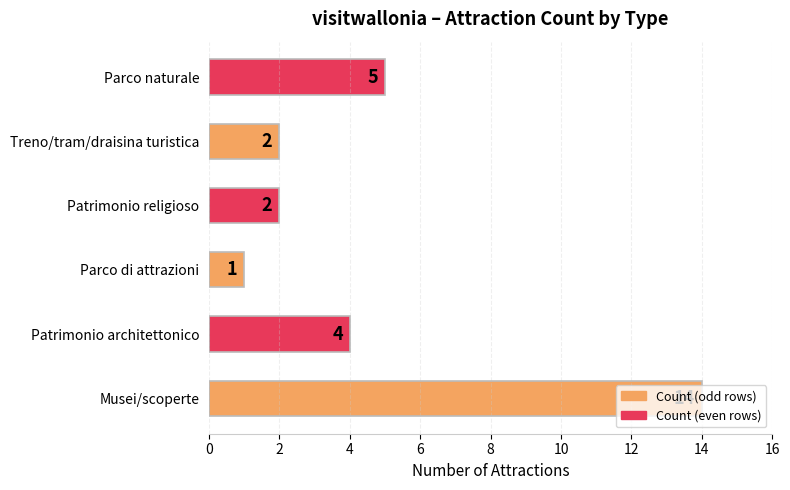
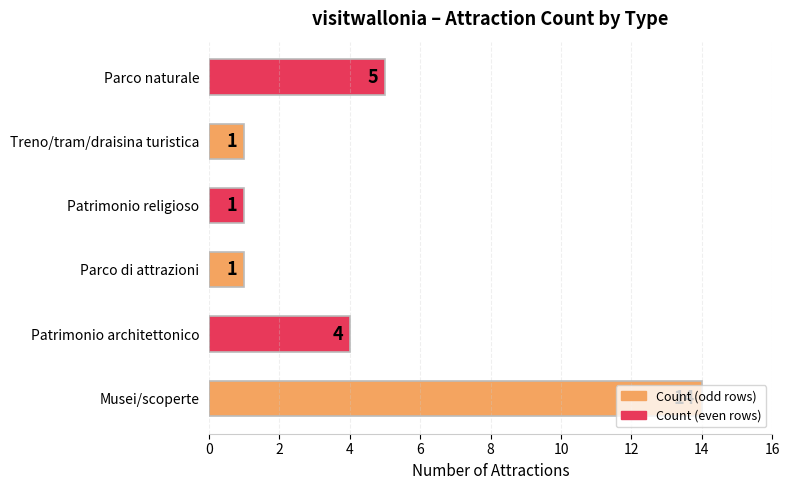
Treno/tram/draisina turistica: 2 -> 1
Patrimonio religioso: 2 -> 1
